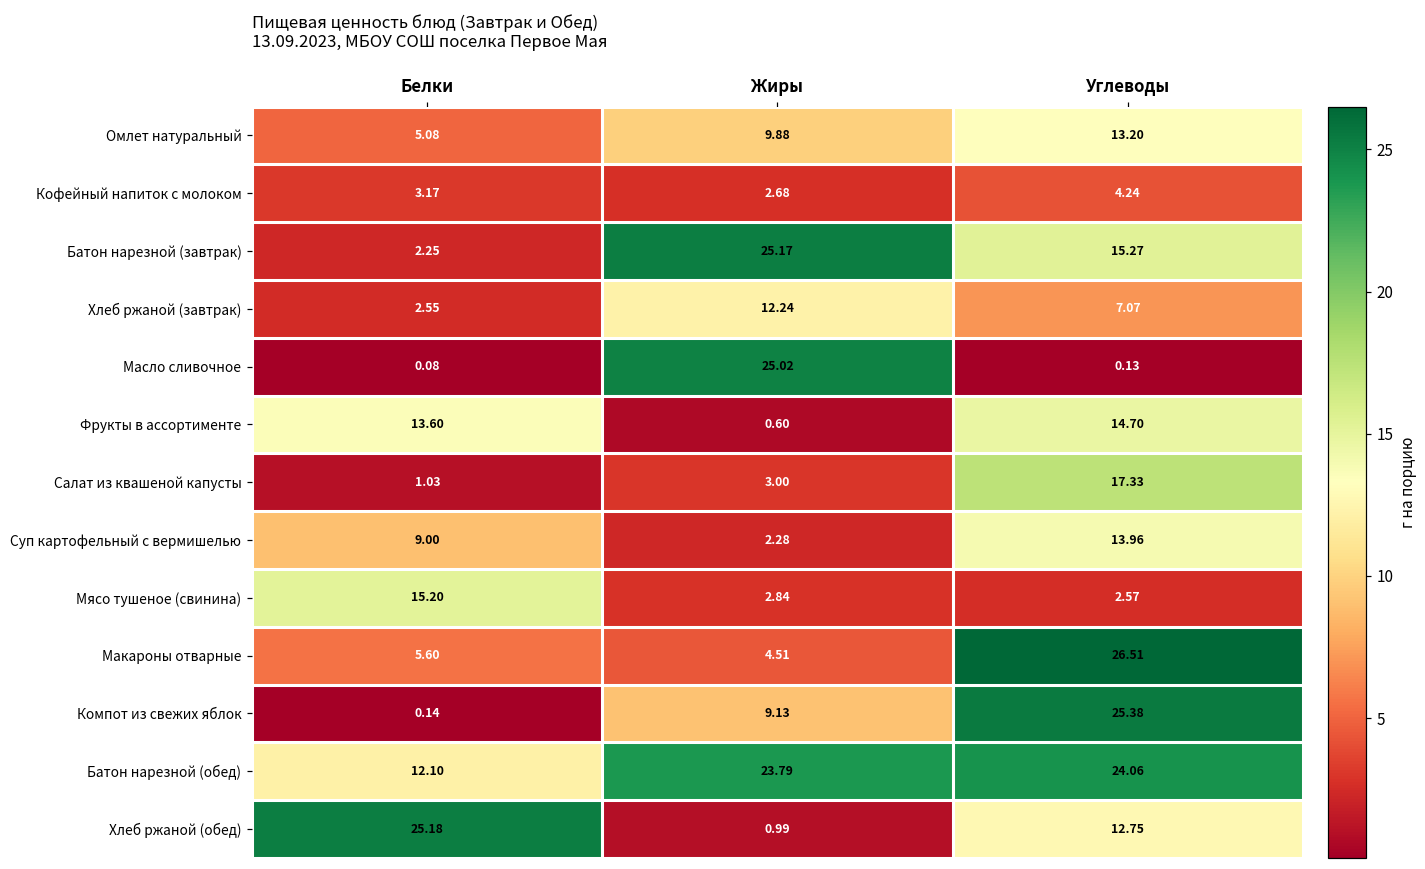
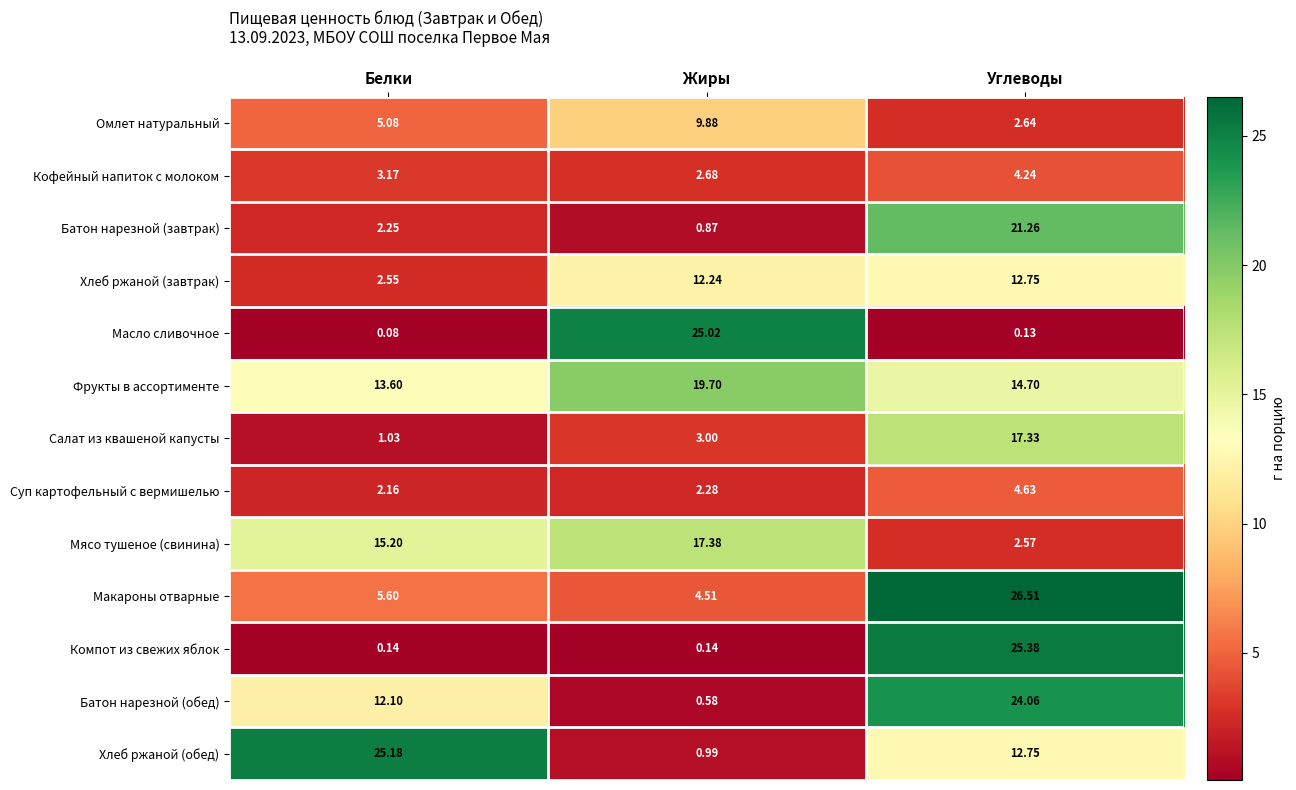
Омлет натуральный, Углеводы: 13.20 -> 2.64
Батон нарезной (завтрак), Жиры: 25.17 -> 0.87
Батон нарезной (завтрак), Углеводы: 15.27 -> 21.26
Хлеб ржаной (завтрак), Углеводы: 7.07 -> 12.75
Фрукты в ассортименте, Жиры: 0.60 -> 19.70
Суп картофельный с вермишелью, Белки: 9.00 -> 2.16
Суп картофельный с вермишелью, Углеводы: 13.96 -> 4.63
Мясо тушеное (свинина), Жиры: 2.84 -> 17.38
Компот из свежих яблок, Жиры: 9.13 -> 0.14
Батон нарезной (обед), Жиры: 23.79 -> 0.58
